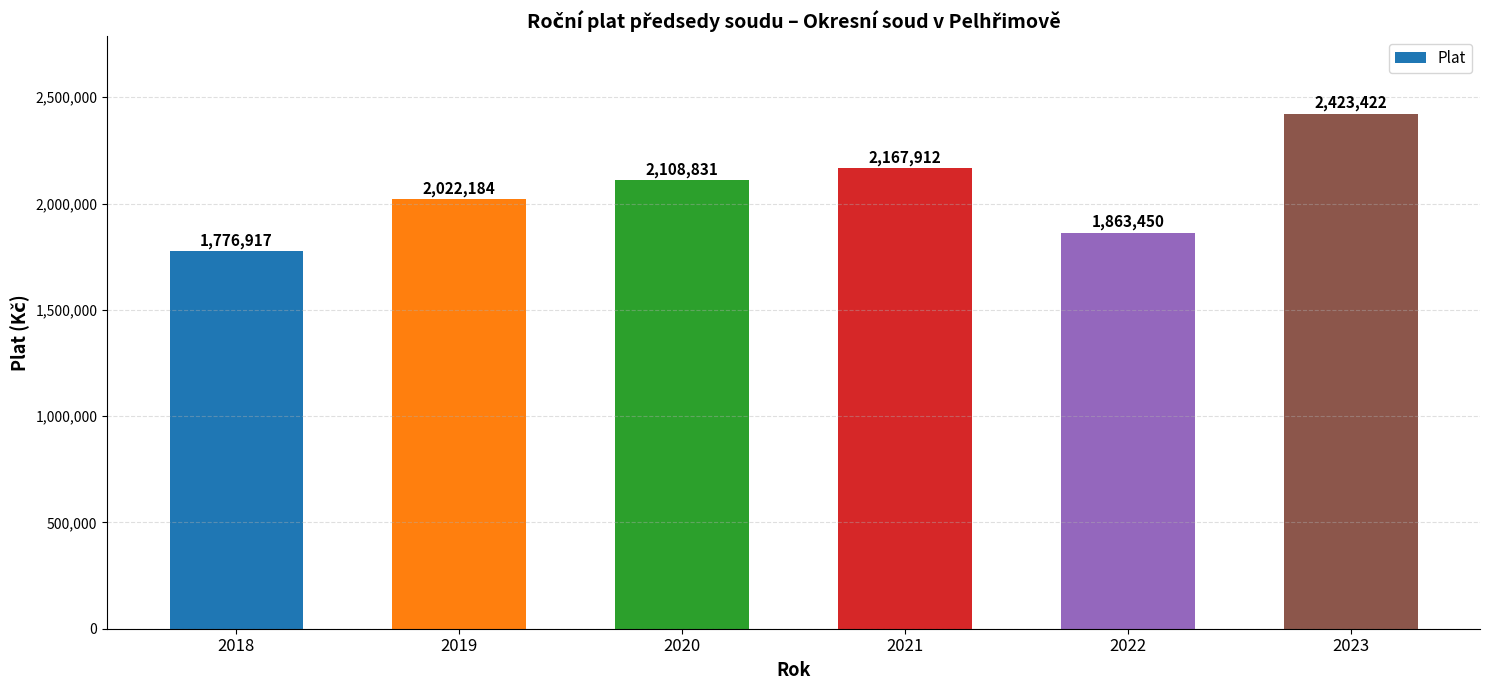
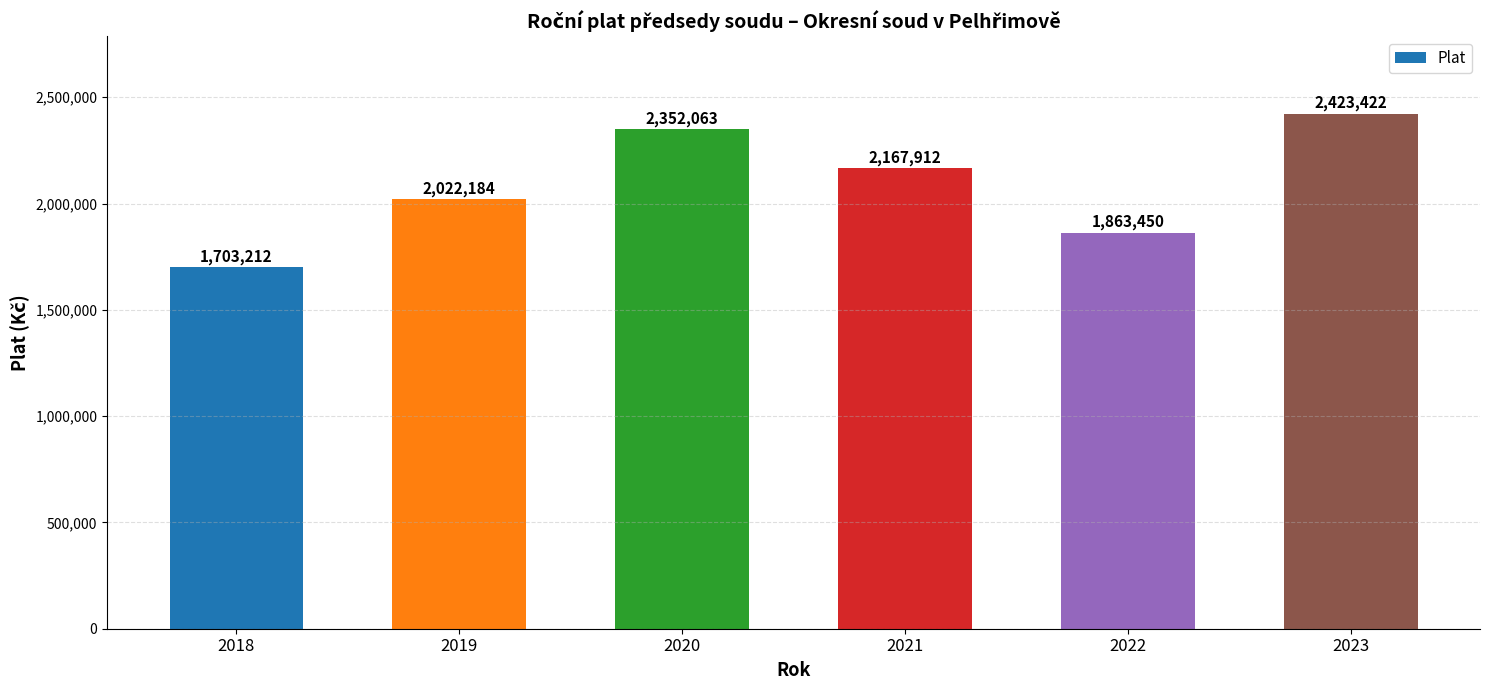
2018: 1,776,917 -> 1,703,212
2020: 2,108,831 -> 2,352,063
